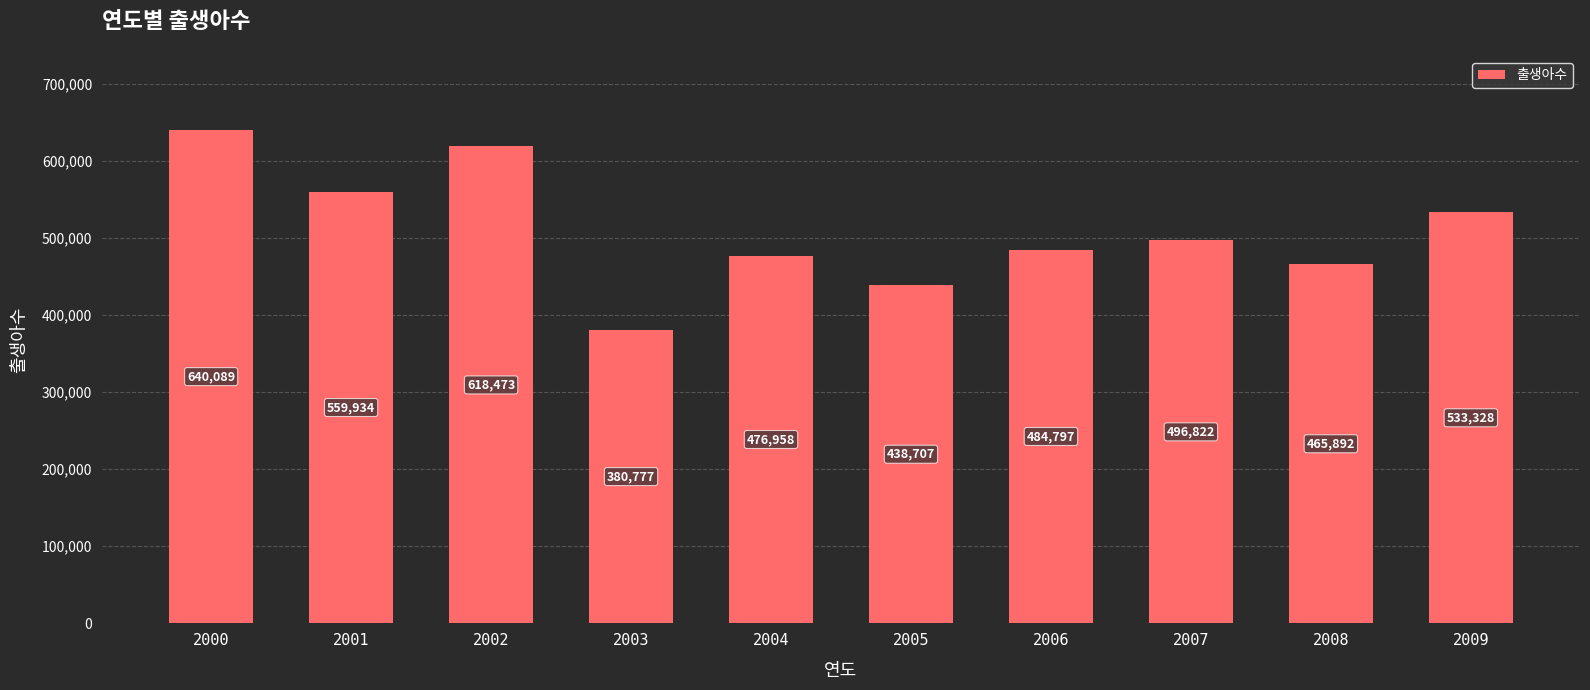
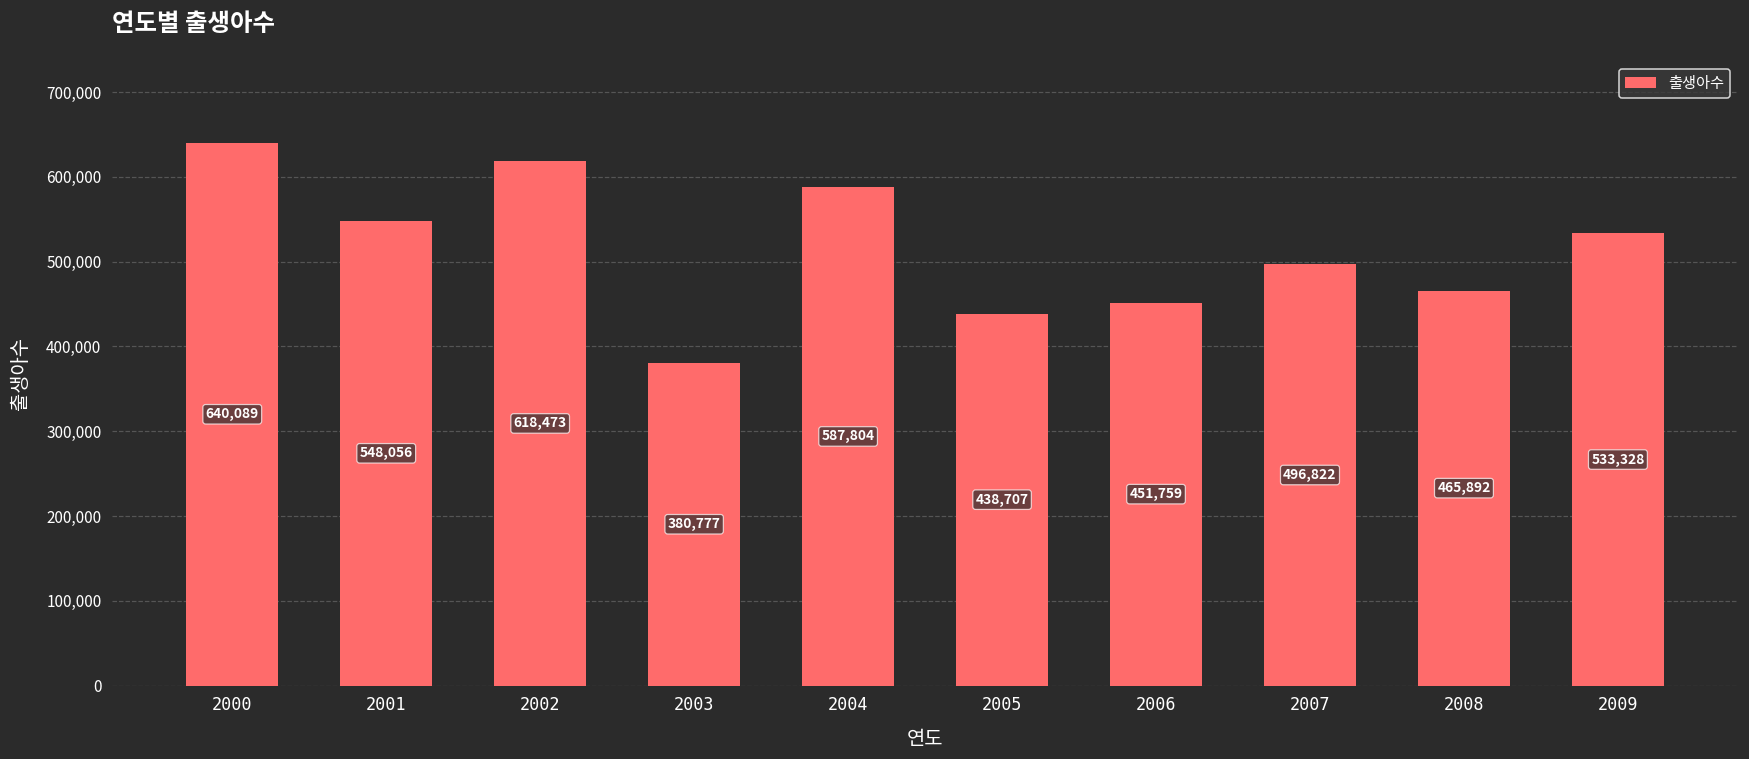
2001: 559,934 -> 548,056
2004: 476,958 -> 587,804
2006: 484,797 -> 451,759
